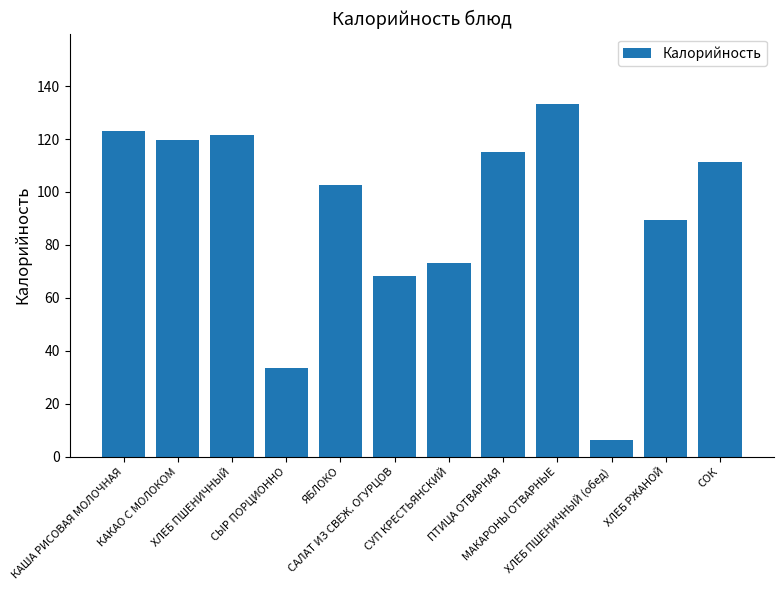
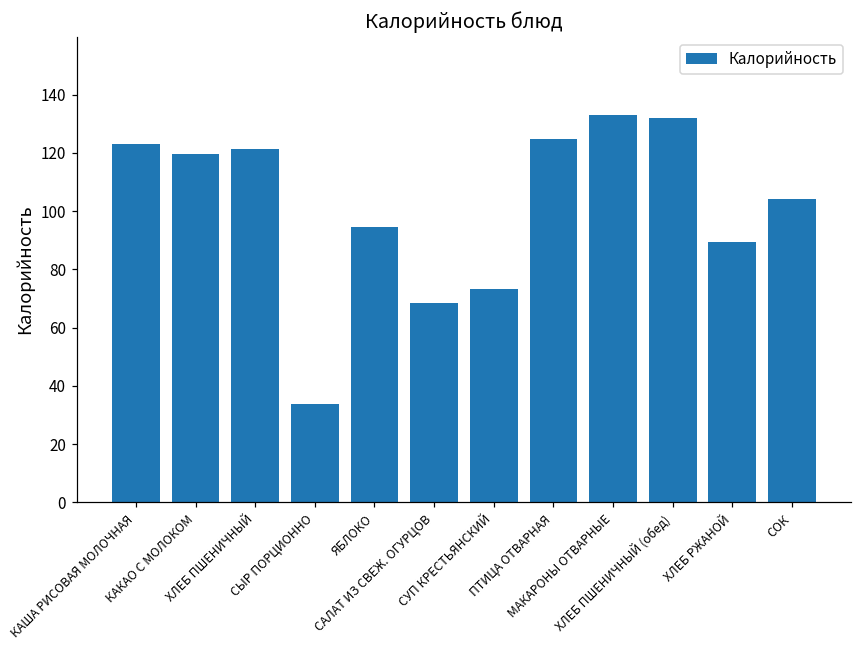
ЯБЛОКО: 103 -> 95
ПТИЦА ОТВАРНАЯ: 115 -> 125
ХЛЕБ ПШЕНИЧНЫЙ (обед): 6 -> 132
СОК: 111 -> 104
